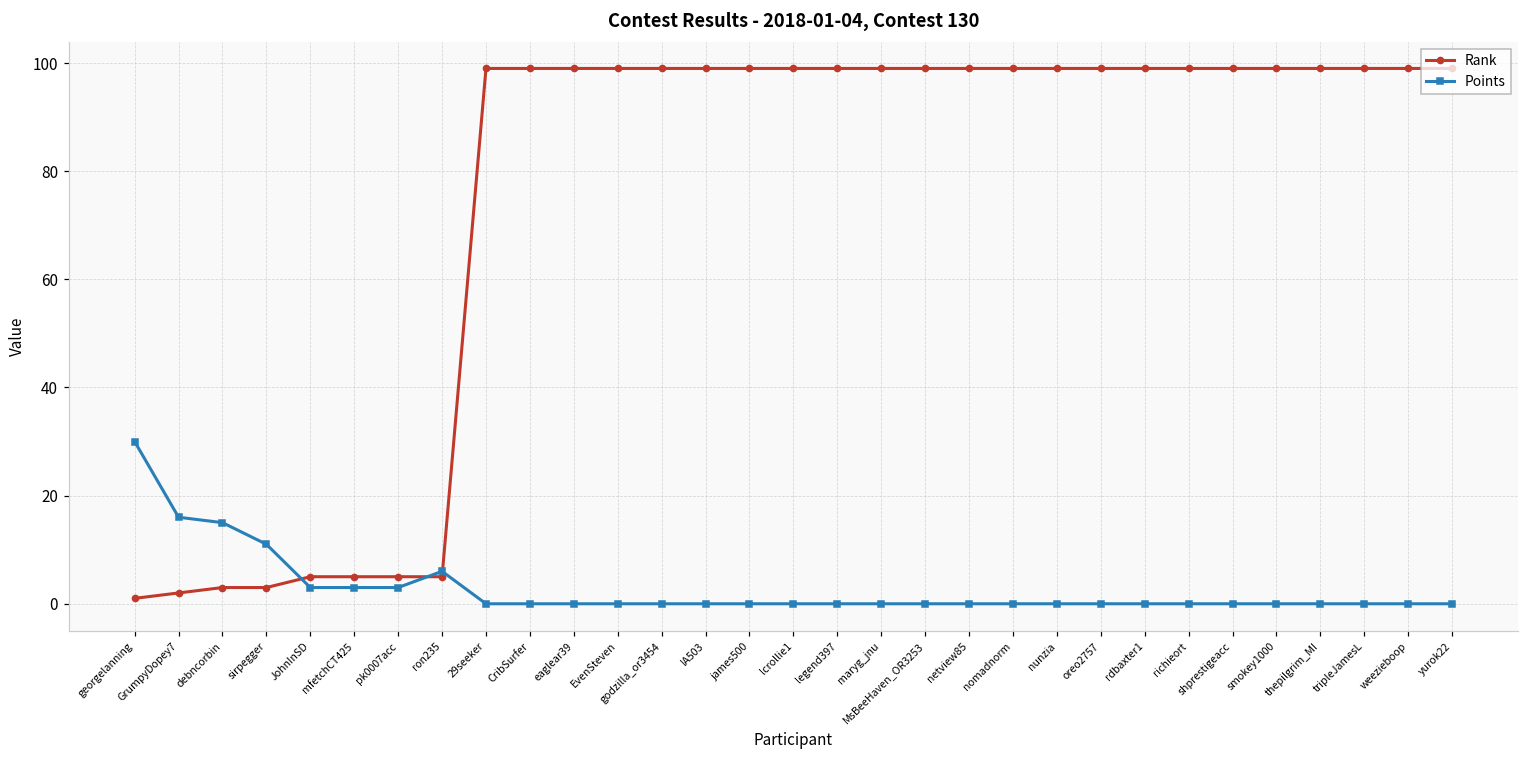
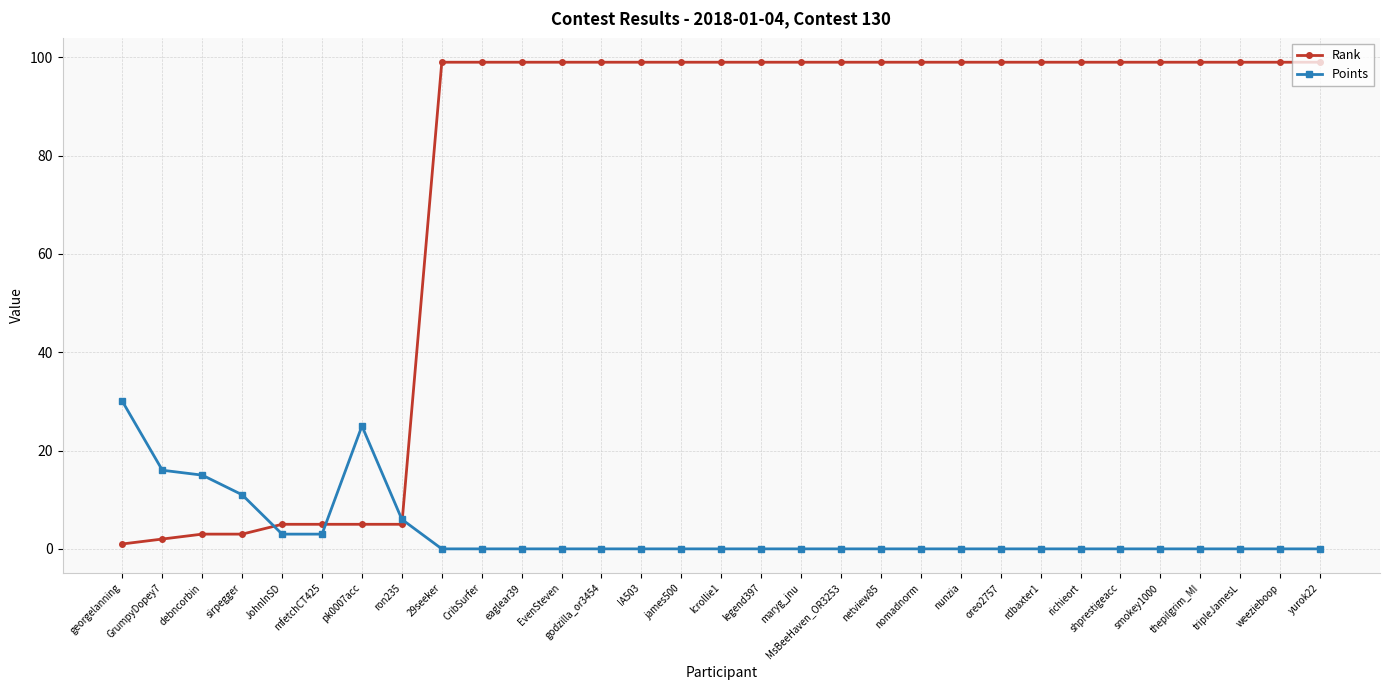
Points, pk0007acc: 3 -> 25
